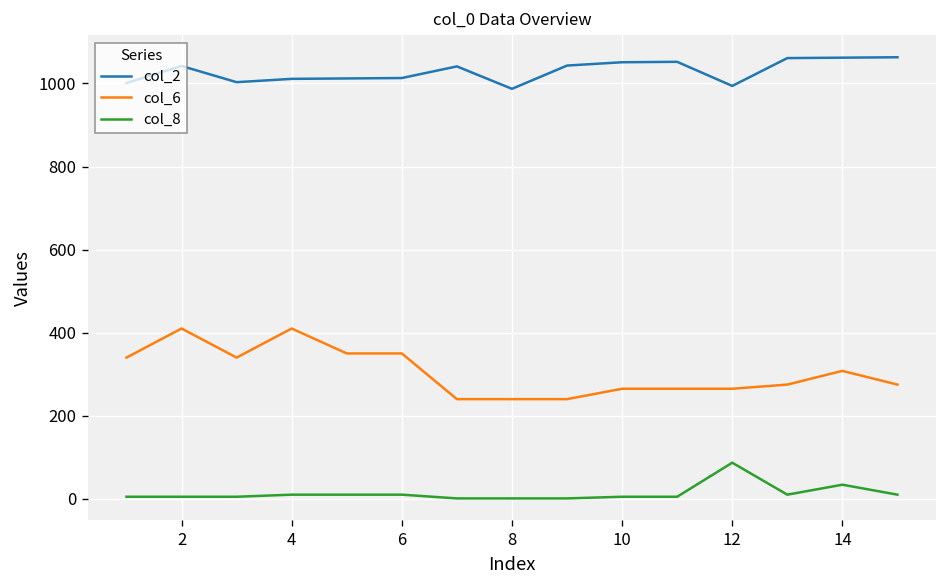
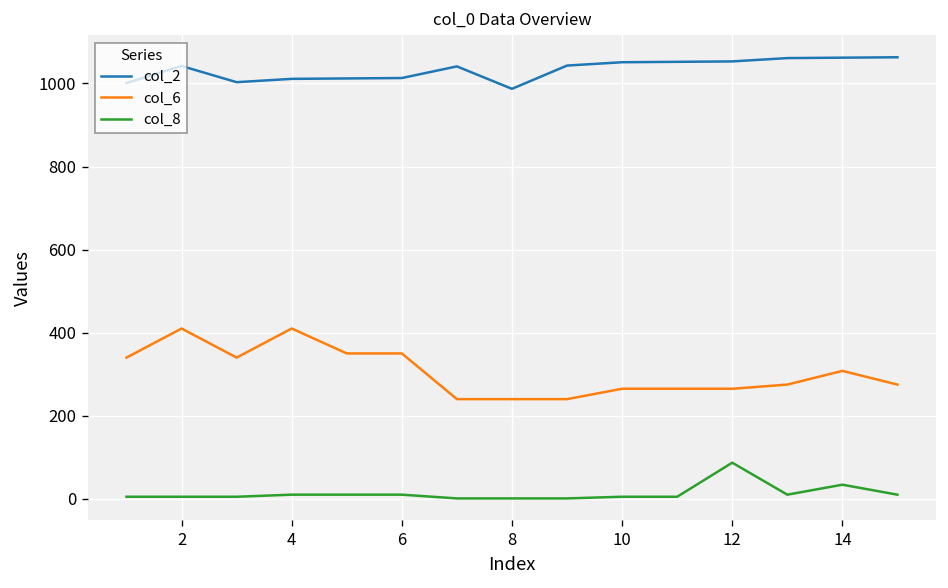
col_2, 12: 990 -> 1050
